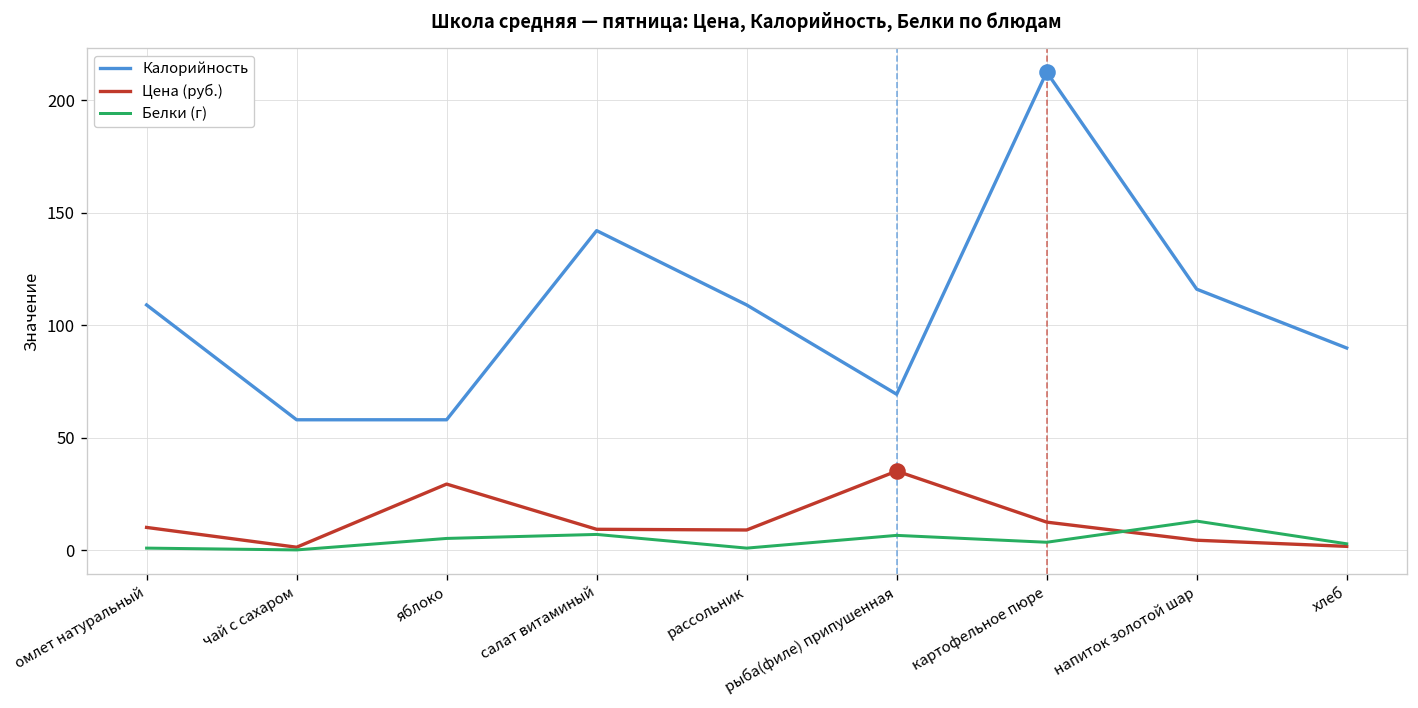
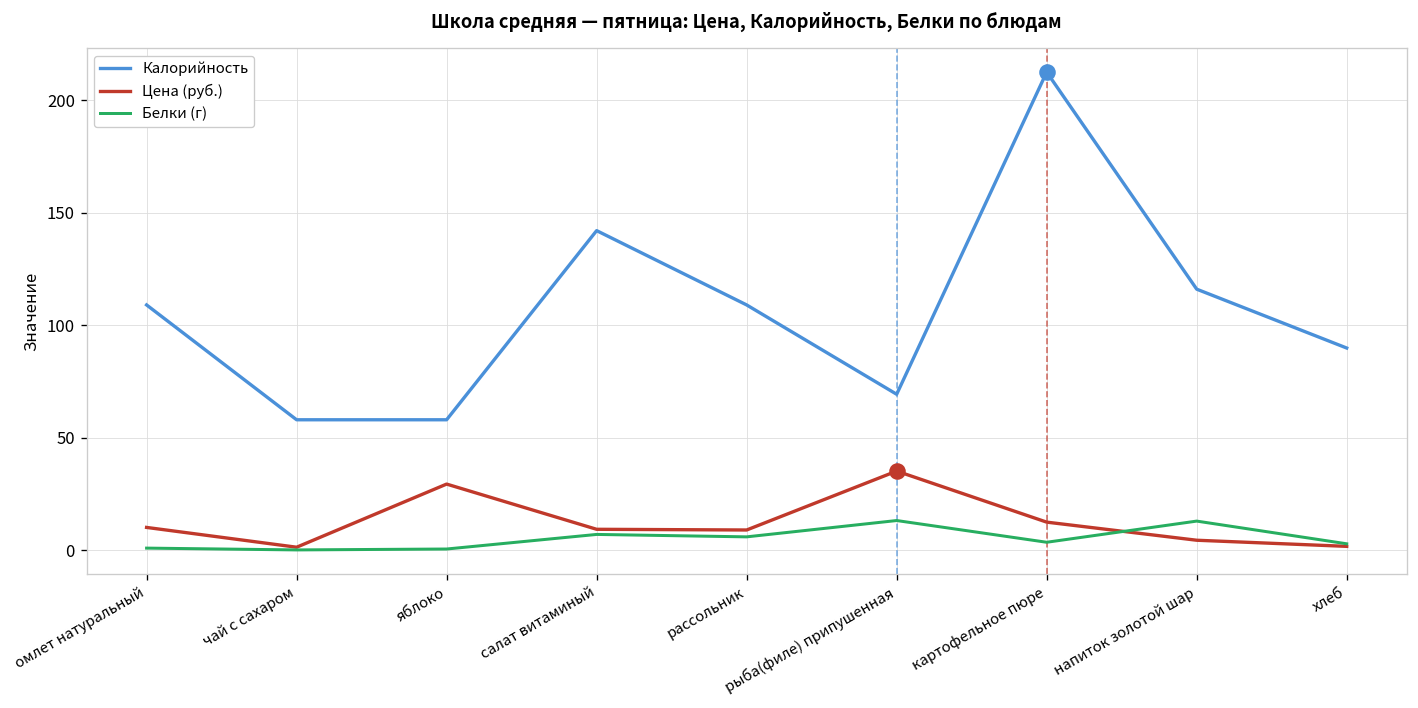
Белки (г), яблоко: 5 -> 1
Белки (г), рассольник: 1 -> 6
Белки (г), рыба(филе) припушенная: 7 -> 13
